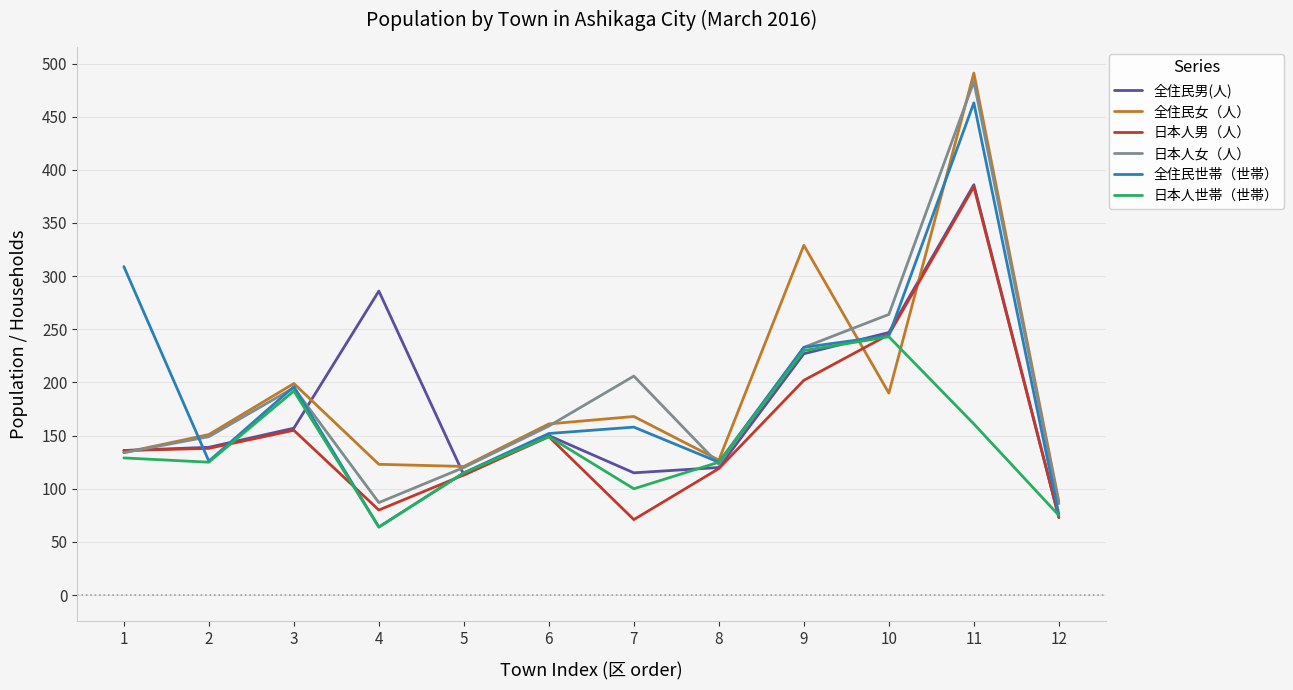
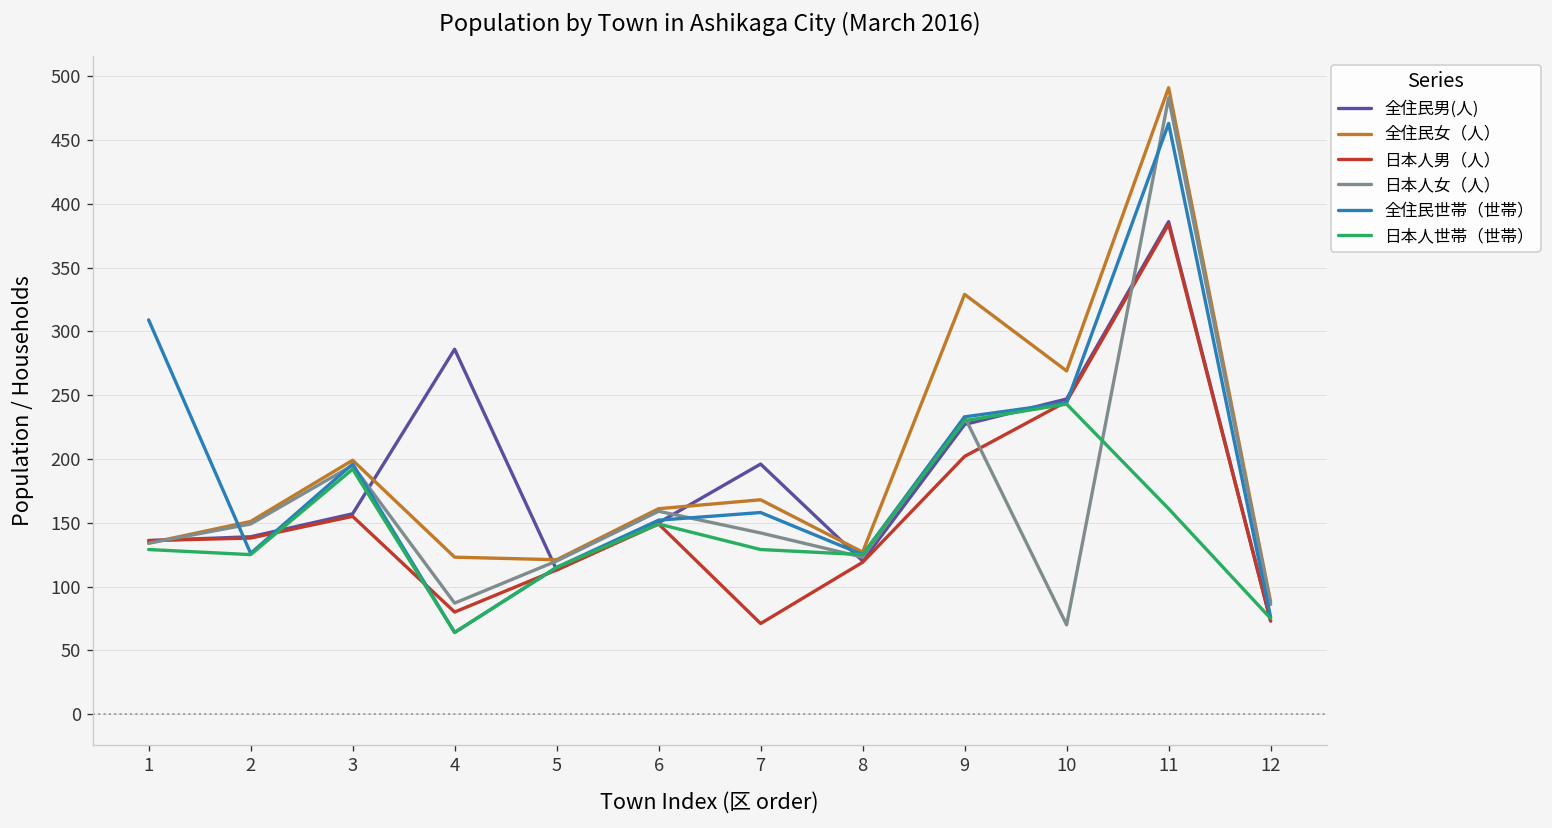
全住民男(人), 7: 115 -> 196
日本人女（人）, 7: 206 -> 142
日本人世帯（世帯）, 7: 100 -> 129
全住民女（人）, 10: 190 -> 269
日本人女（人）, 10: 264 -> 70
